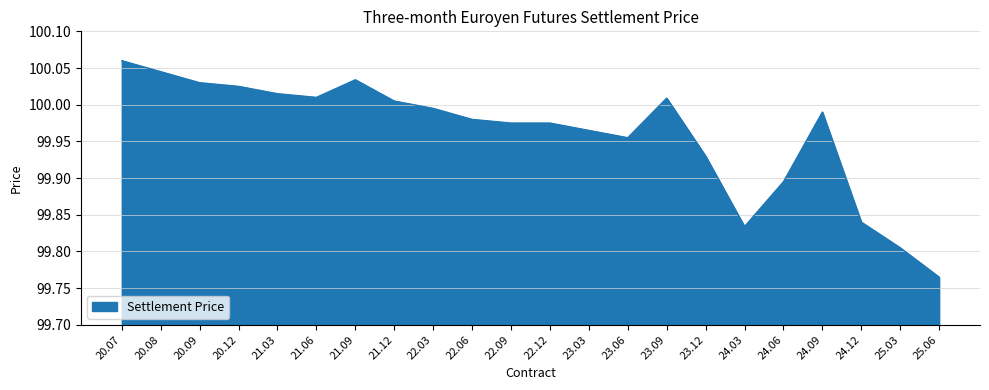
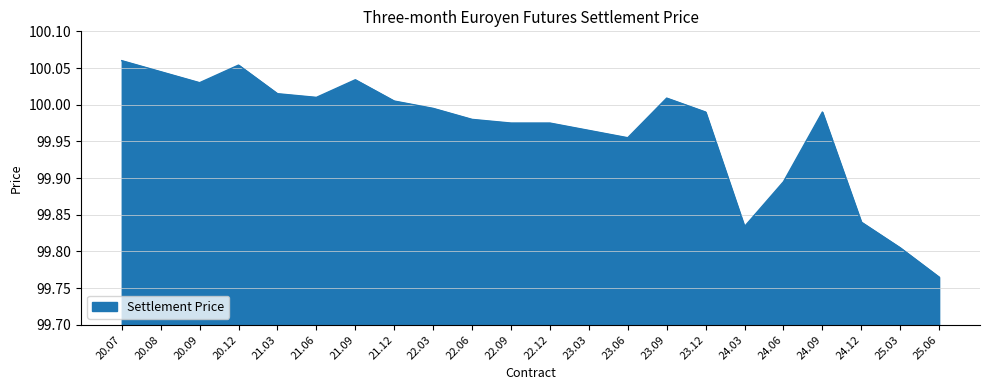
20.12: 100.03 -> 100.05
23.12: 99.93 -> 99.99
